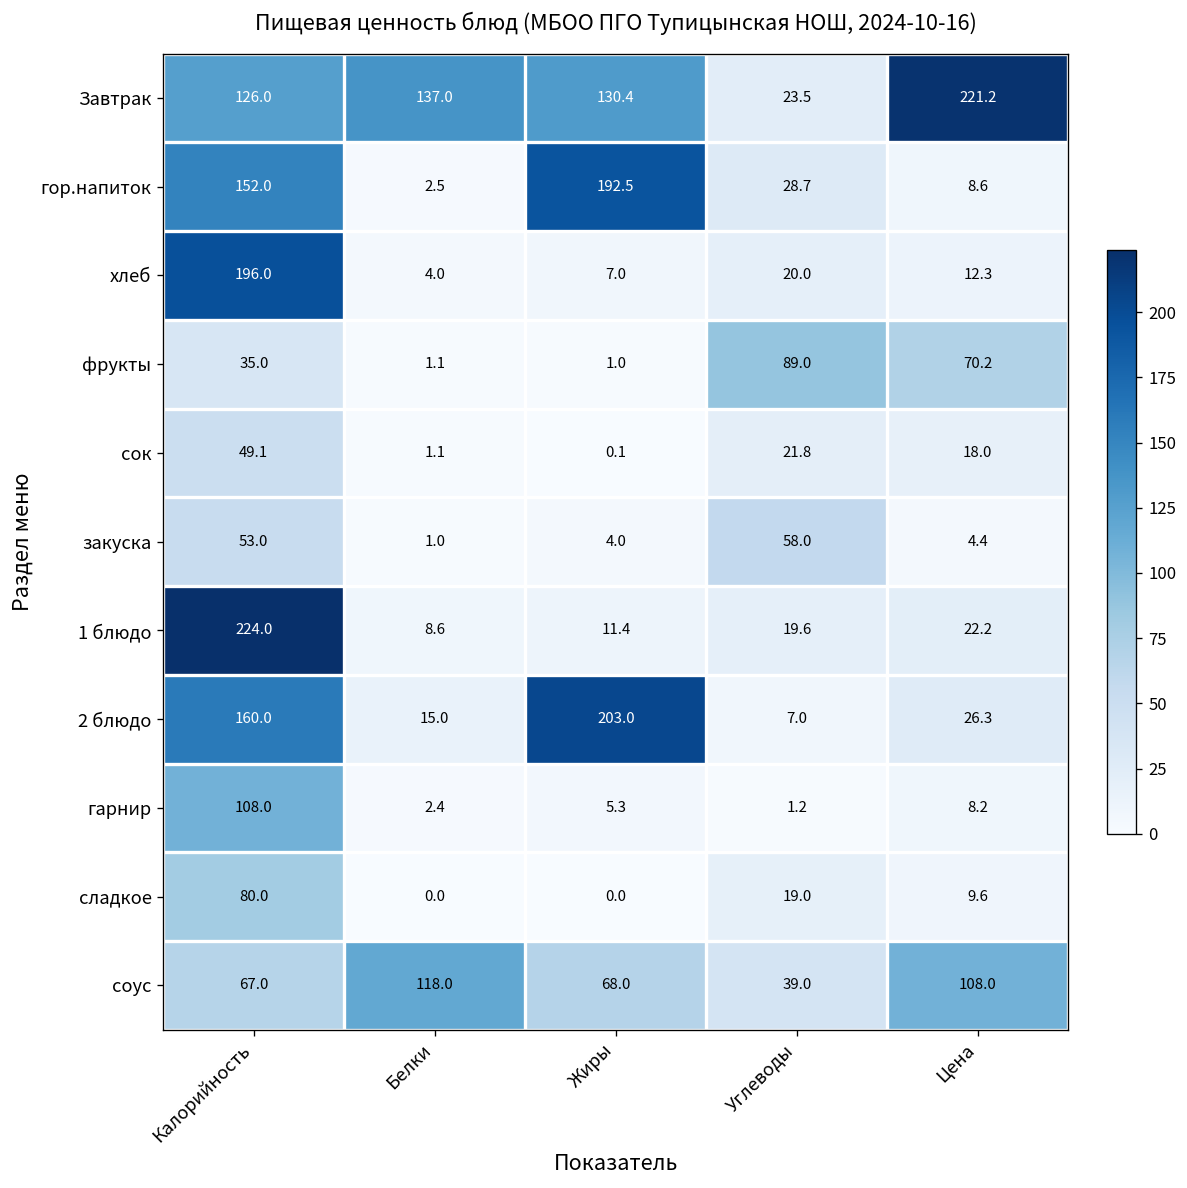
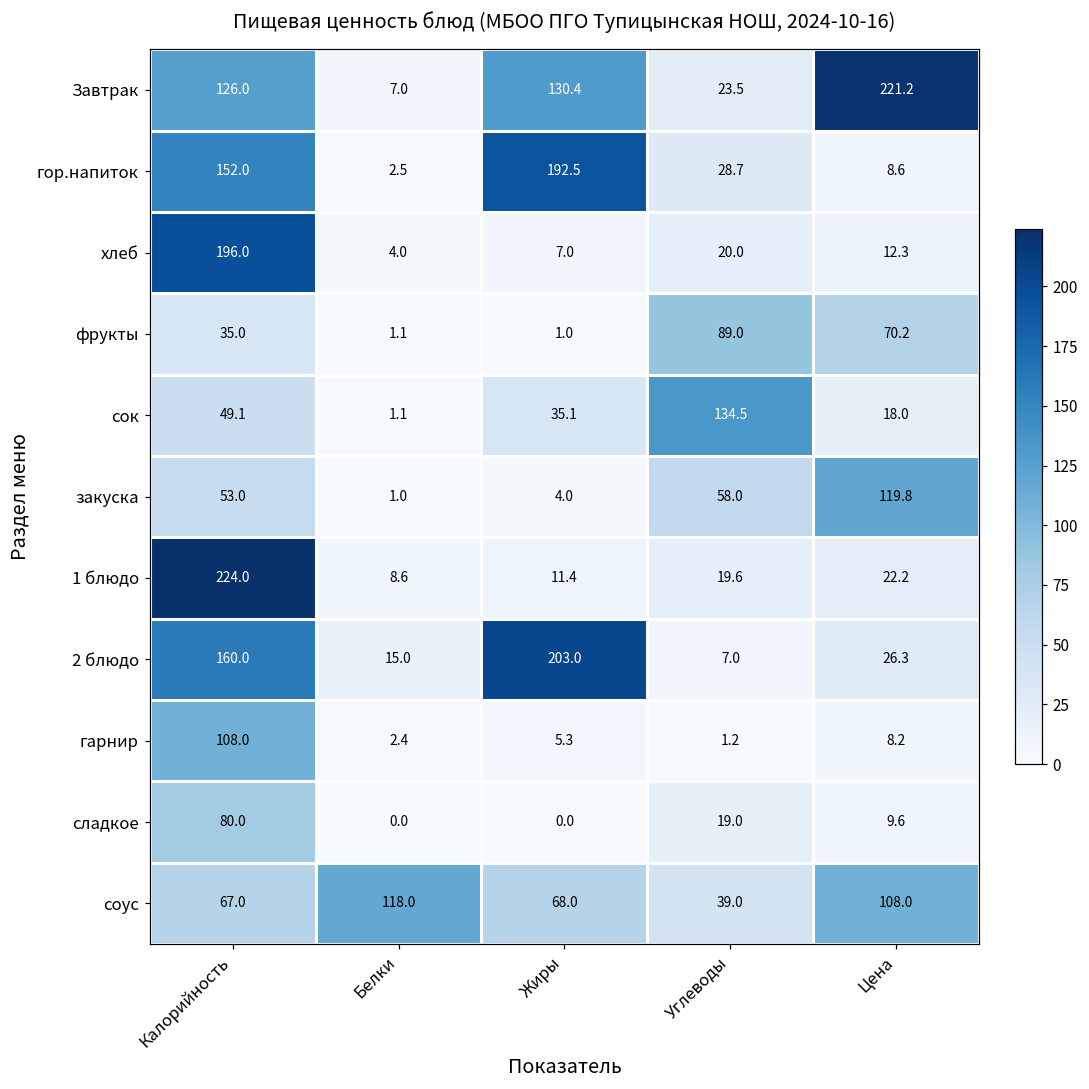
Завтрак, Белки: 137.0 -> 7.0
сок, Жиры: 0.1 -> 35.1
сок, Углеводы: 21.8 -> 134.5
закуска, Цена: 4.4 -> 119.8
